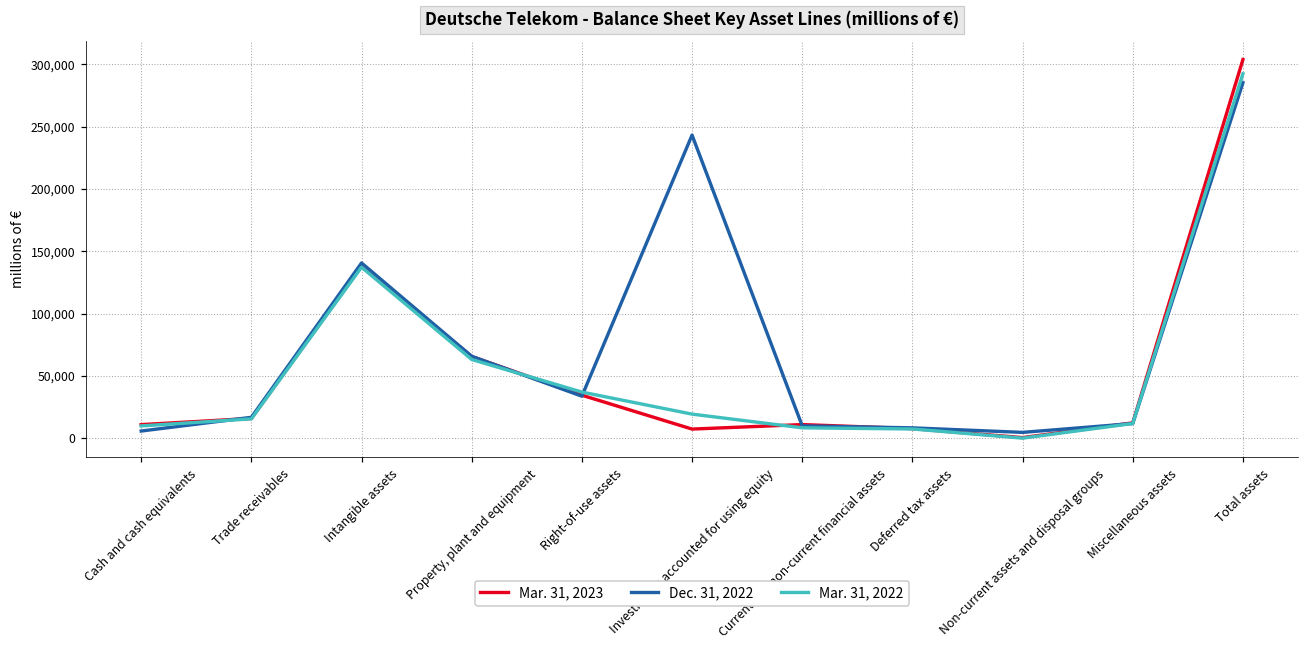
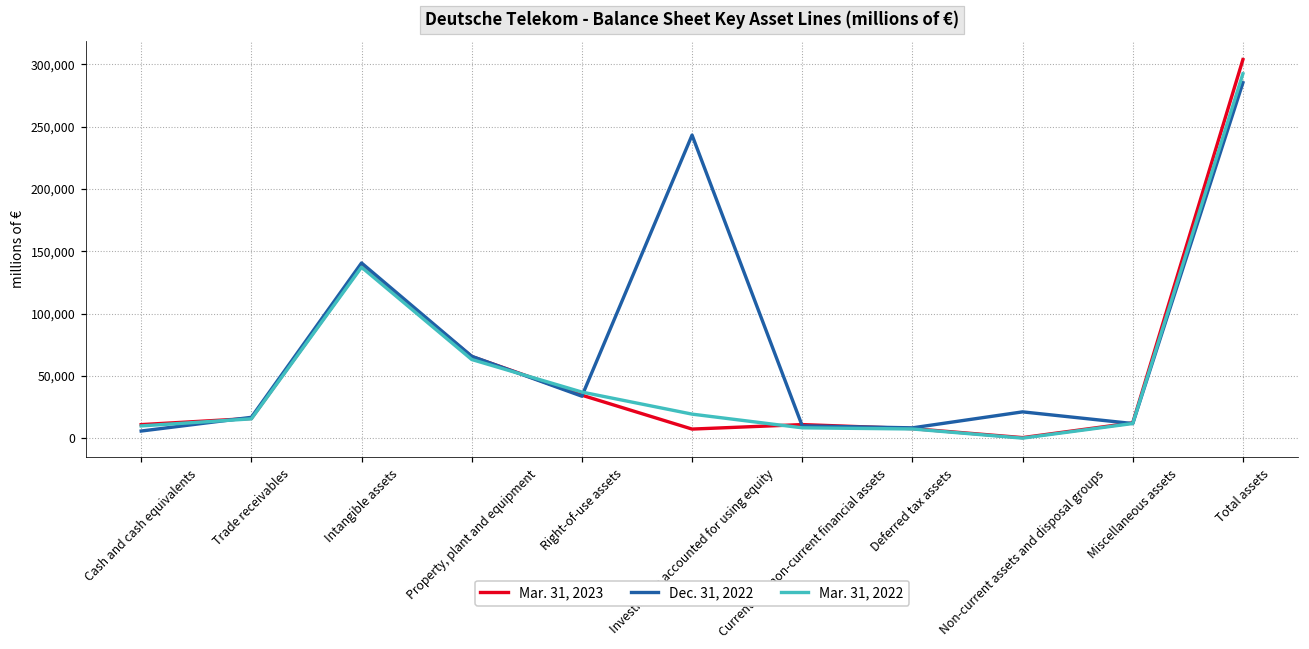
Dec. 31, 2022, Non-current assets and disposal groups: 5,000 -> 21,000
